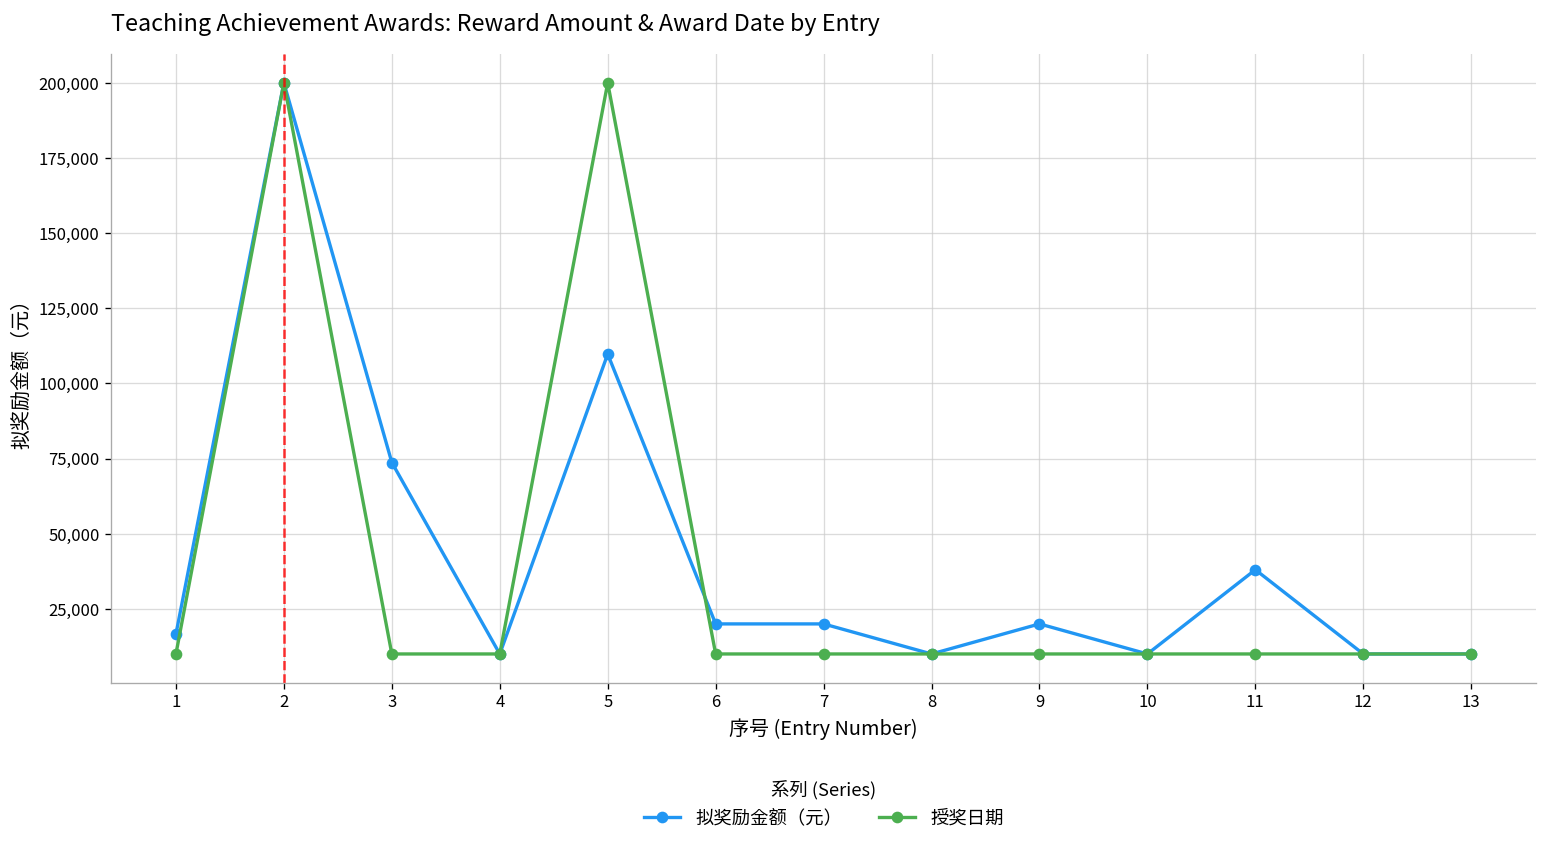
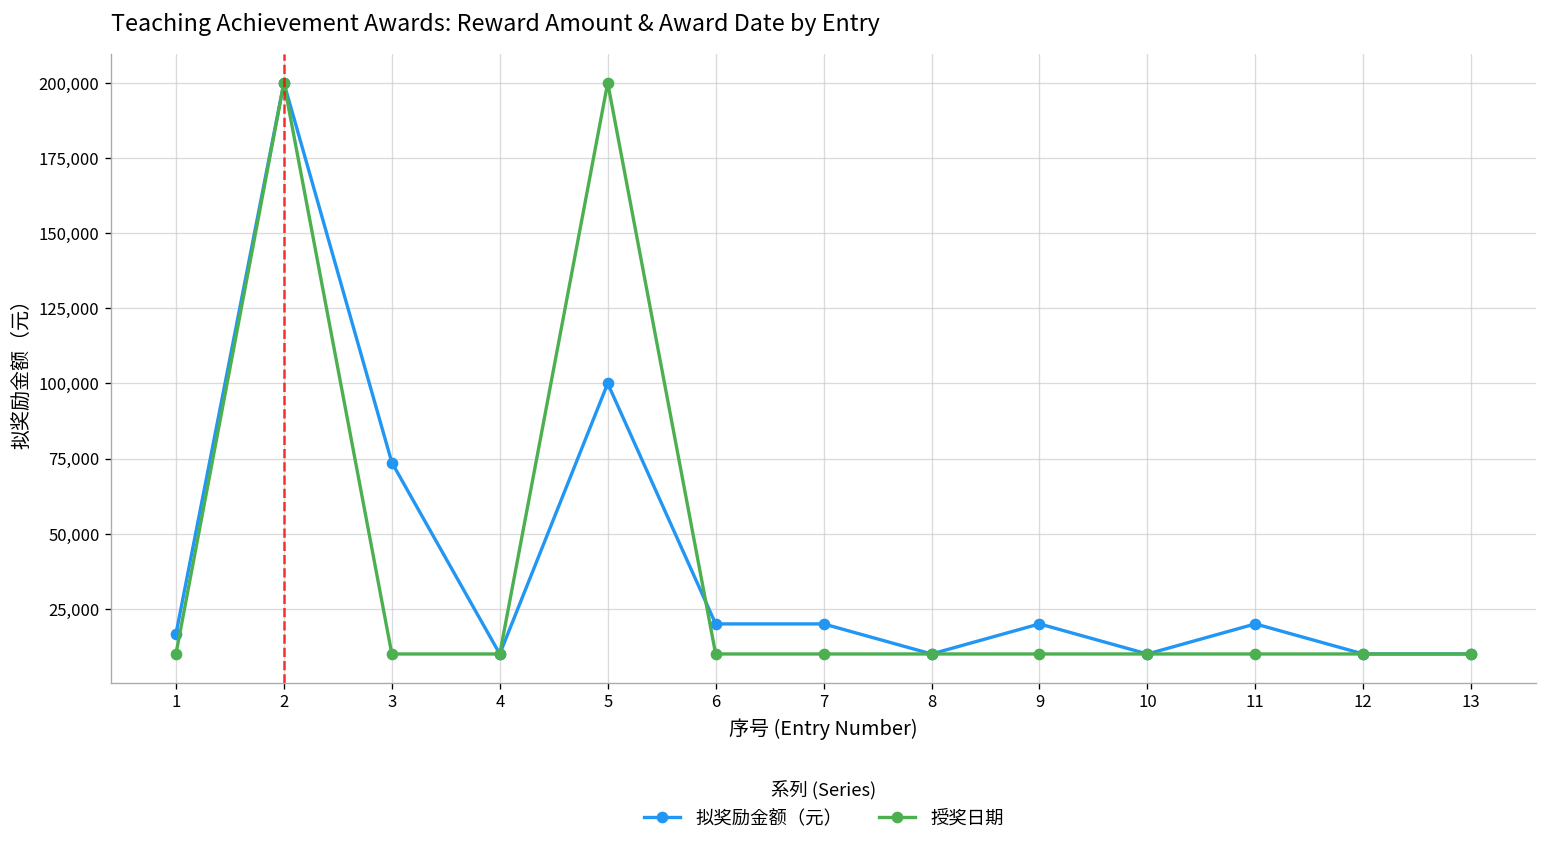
拟奖励金额（元）, 5: 110,000 -> 100,000
拟奖励金额（元）, 11: 38,000 -> 20,000
